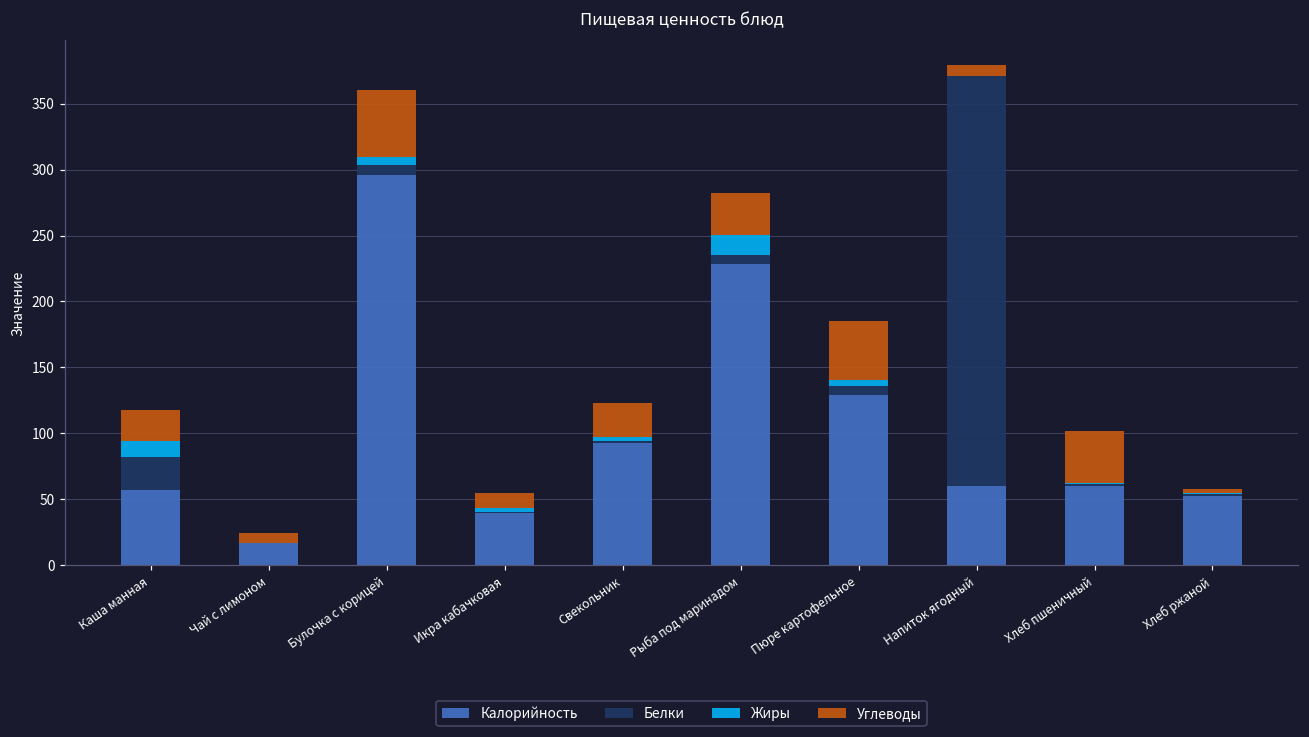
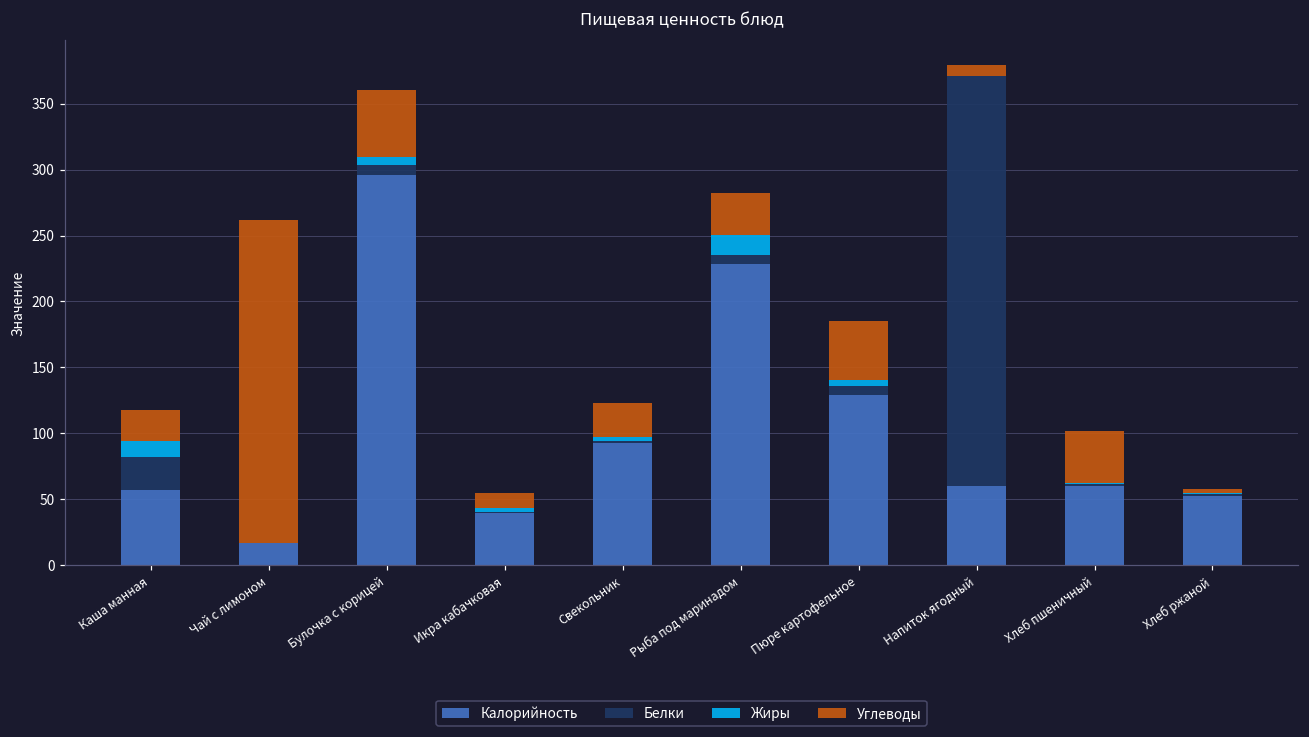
Углеводы, Чай с лимоном: 7 -> 245
